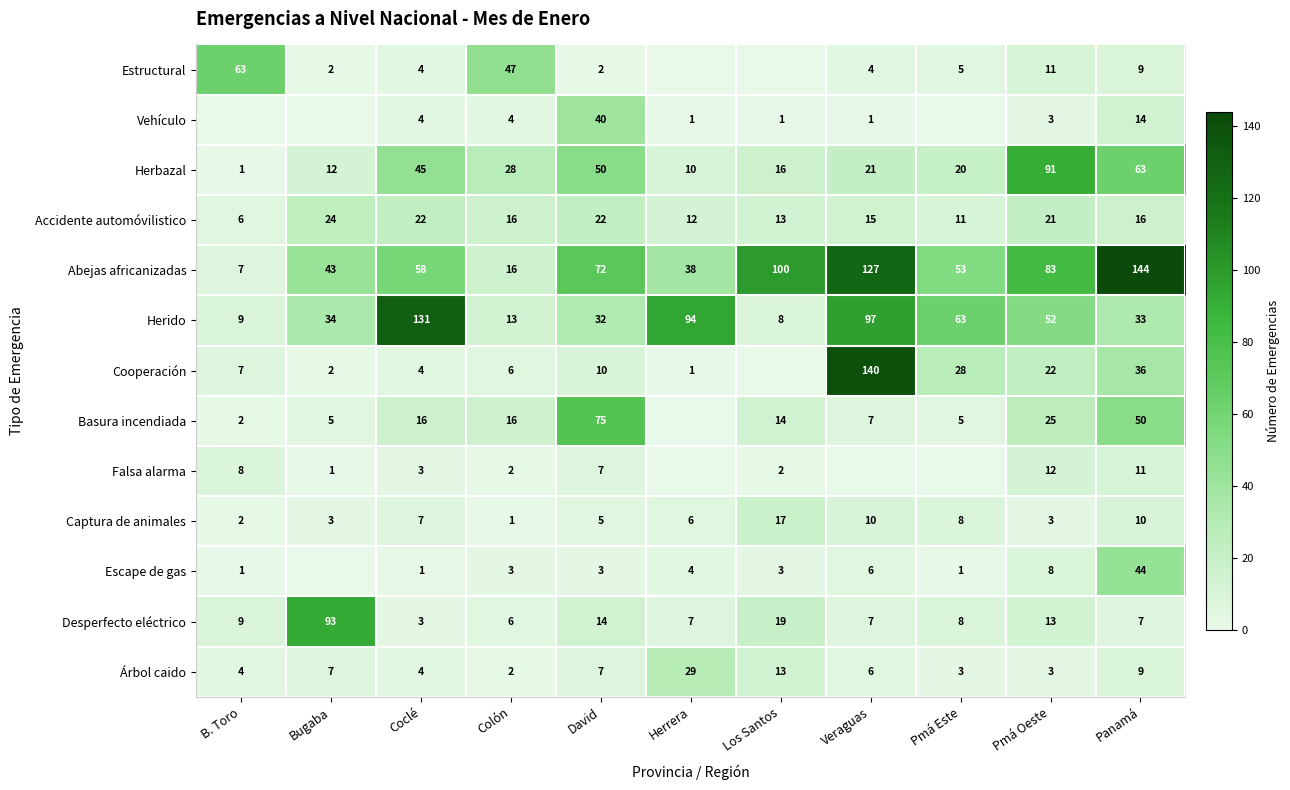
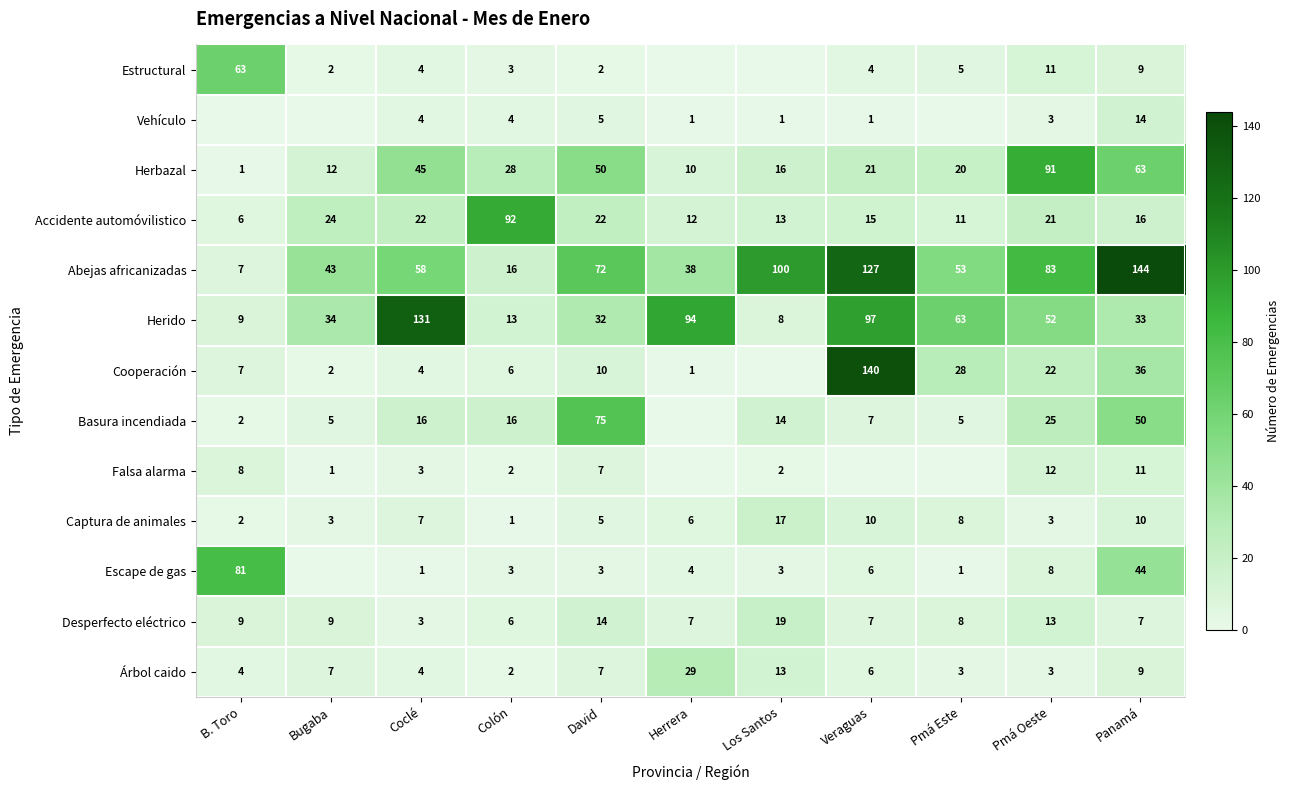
Estructural, Colón: 47 -> 3
Vehículo, David: 40 -> 5
Accidente automóvilistico, Colón: 16 -> 92
Escape de gas, B. Toro: 1 -> 81
Desperfecto eléctrico, Bugaba: 93 -> 9
